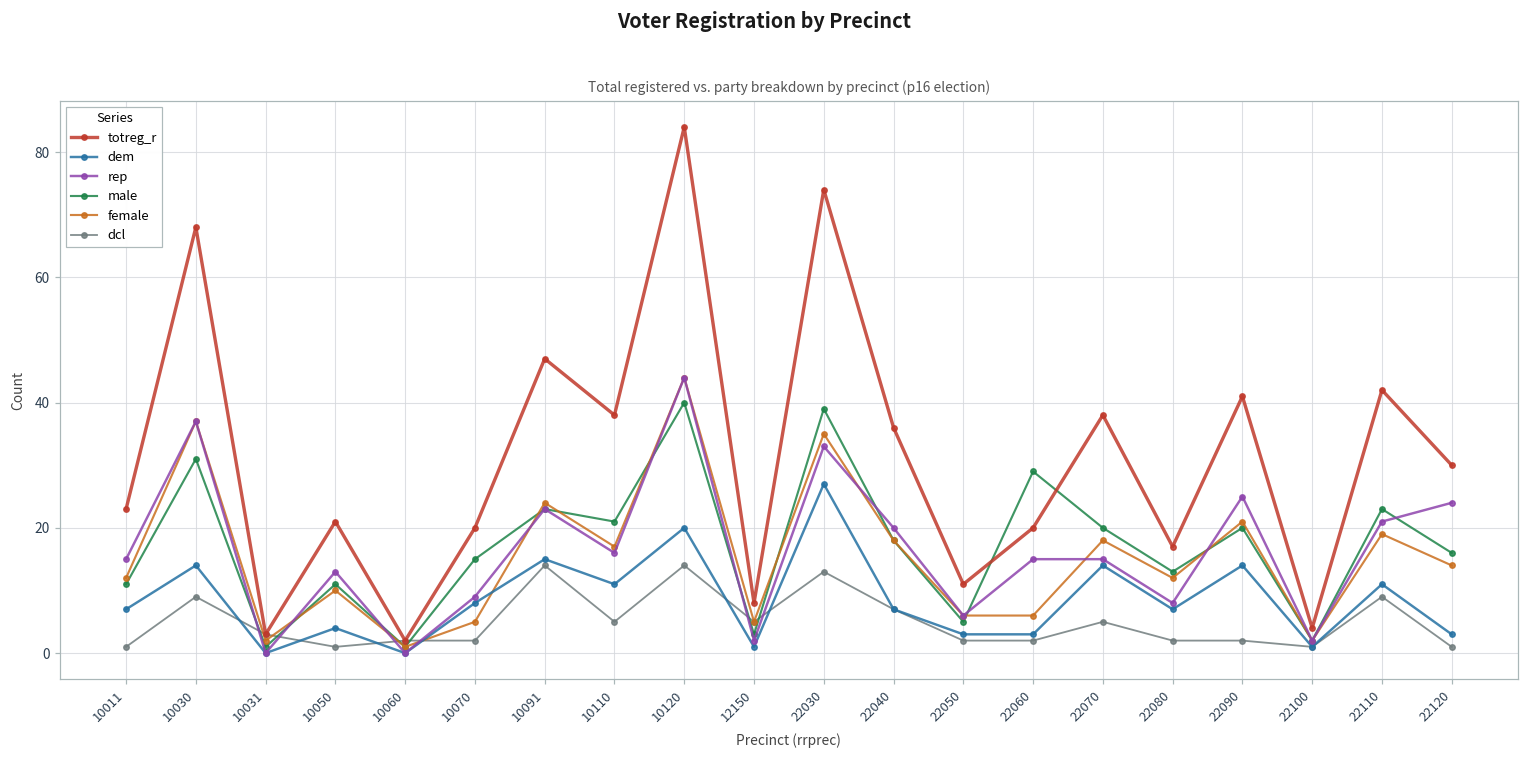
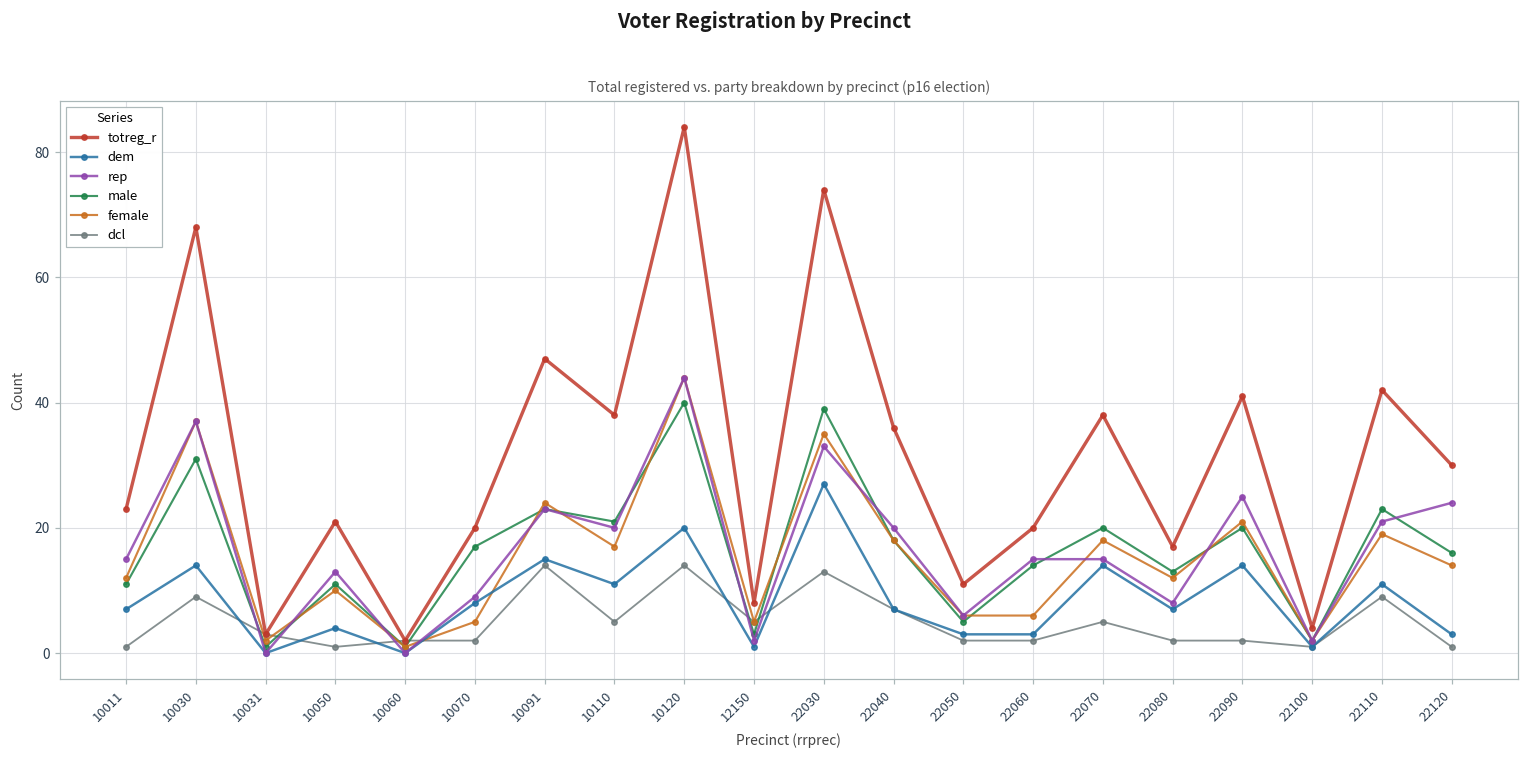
male, 10070: 15 -> 17
rep, 10110: 16 -> 20
male, 22060: 29 -> 14
